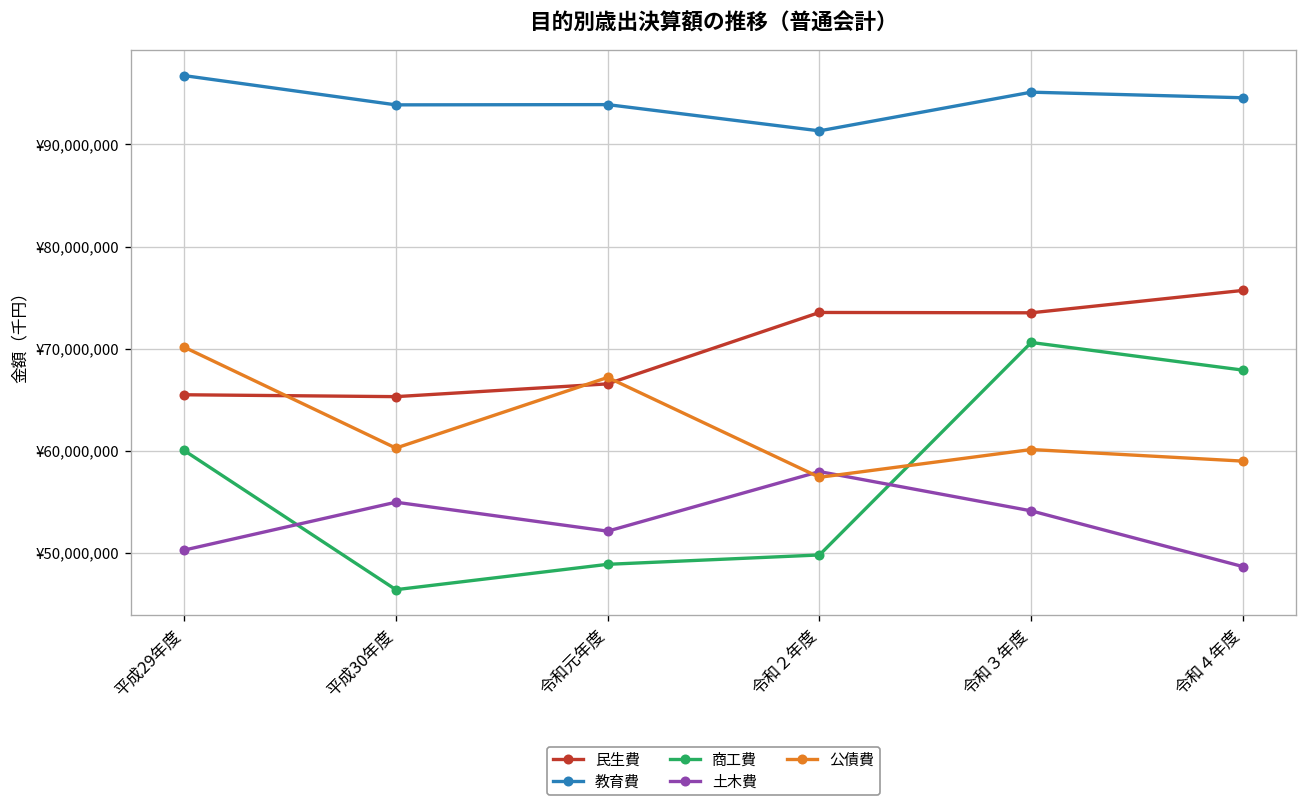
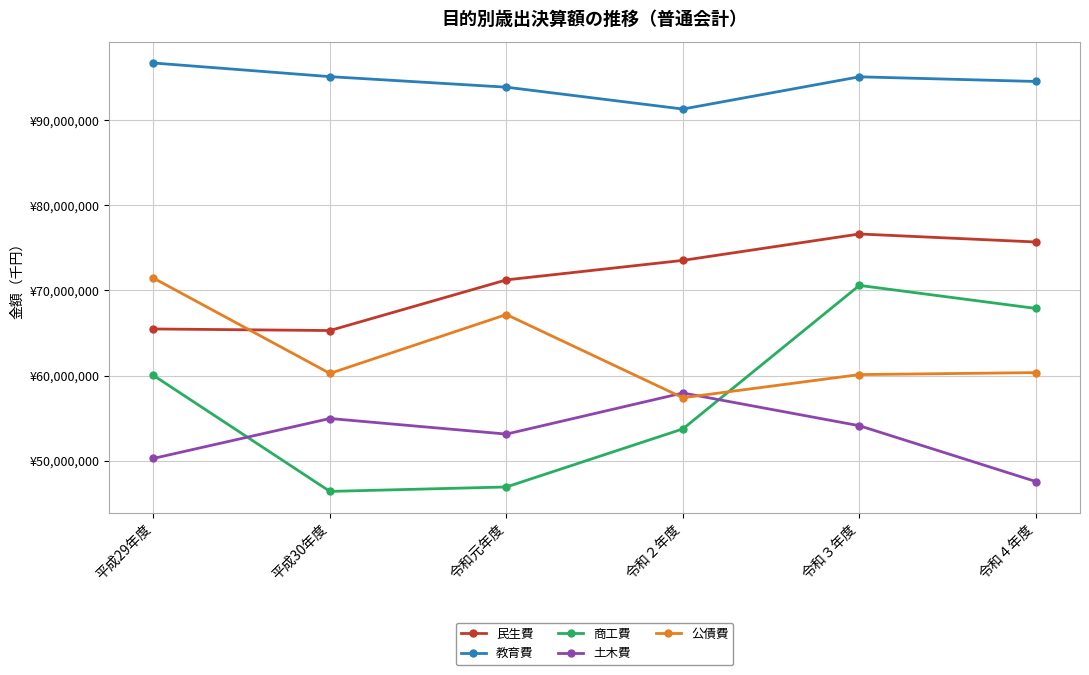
公債費, 平成29年度: ¥70,000,000 -> ¥71,000,000
教育費, 平成30年度: ¥94,000,000 -> ¥95,000,000
民生費, 令和元年度: ¥67,000,000 -> ¥71,000,000
商工費, 令和元年度: ¥49,000,000 -> ¥47,000,000
土木費, 令和元年度: ¥52,000,000 -> ¥53,000,000
商工費, 令和２年度: ¥50,000,000 -> ¥54,000,000
民生費, 令和３年度: ¥74,000,000 -> ¥77,000,000
土木費, 令和４年度: ¥49,000,000 -> ¥48,000,000
公債費, 令和４年度: ¥59,000,000 -> ¥60,000,000
